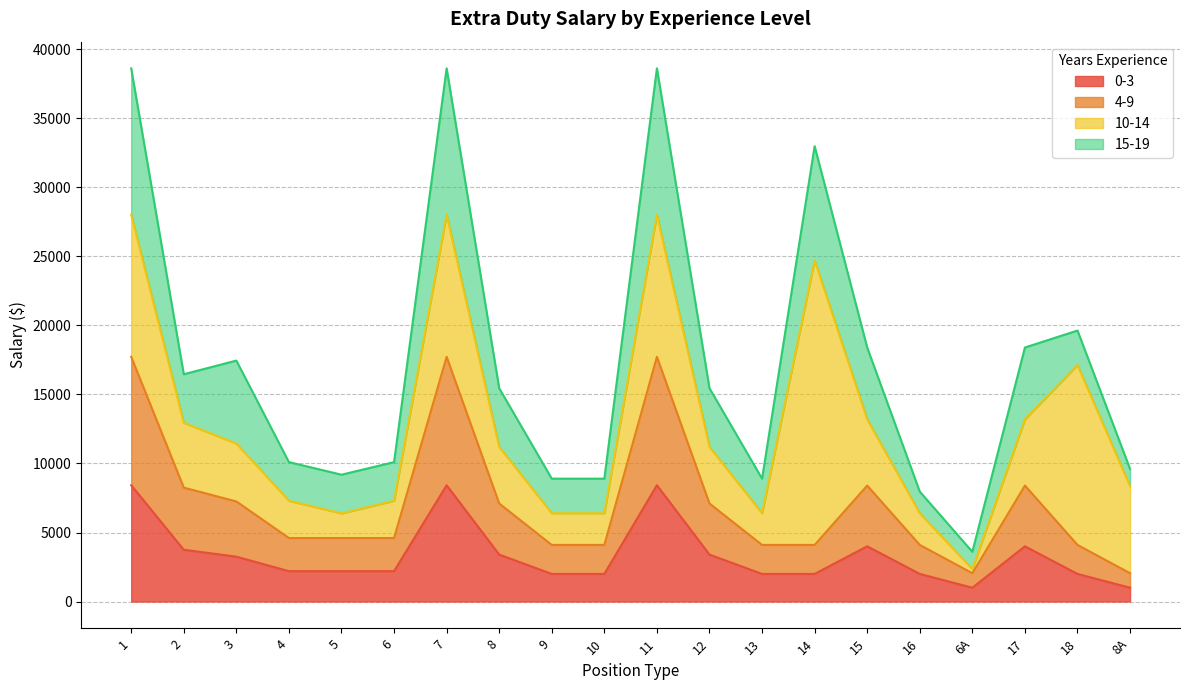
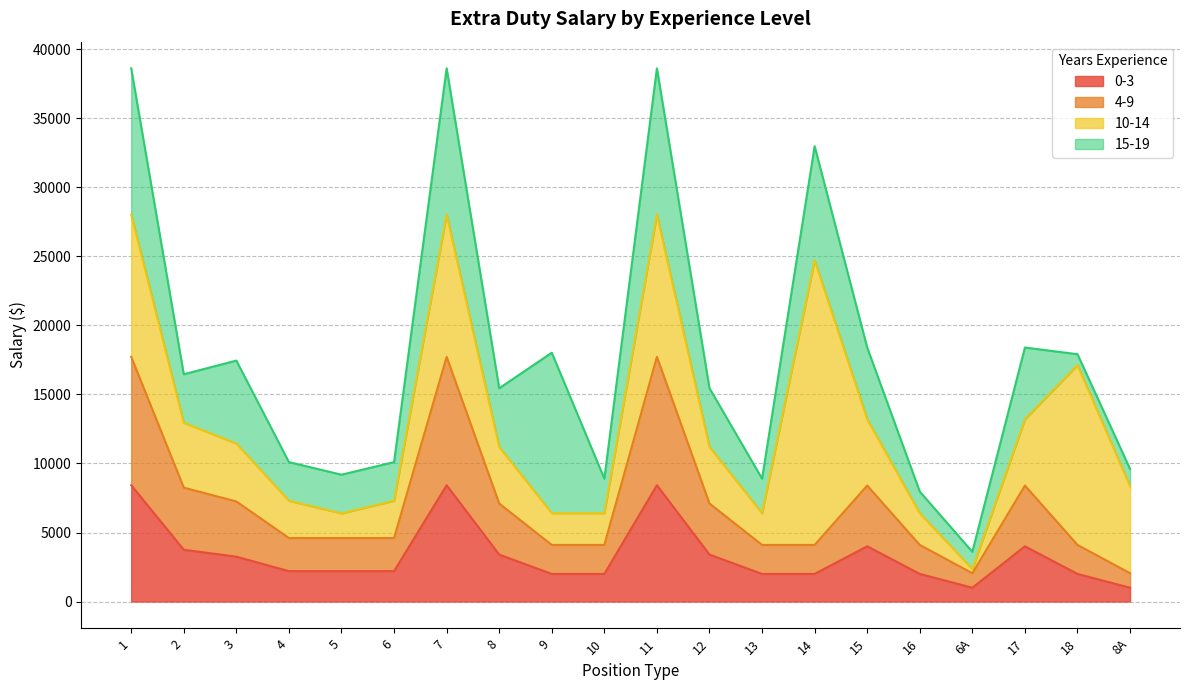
15-19, 9: 2500 -> 11600
15-19, 18: 2500 -> 800
